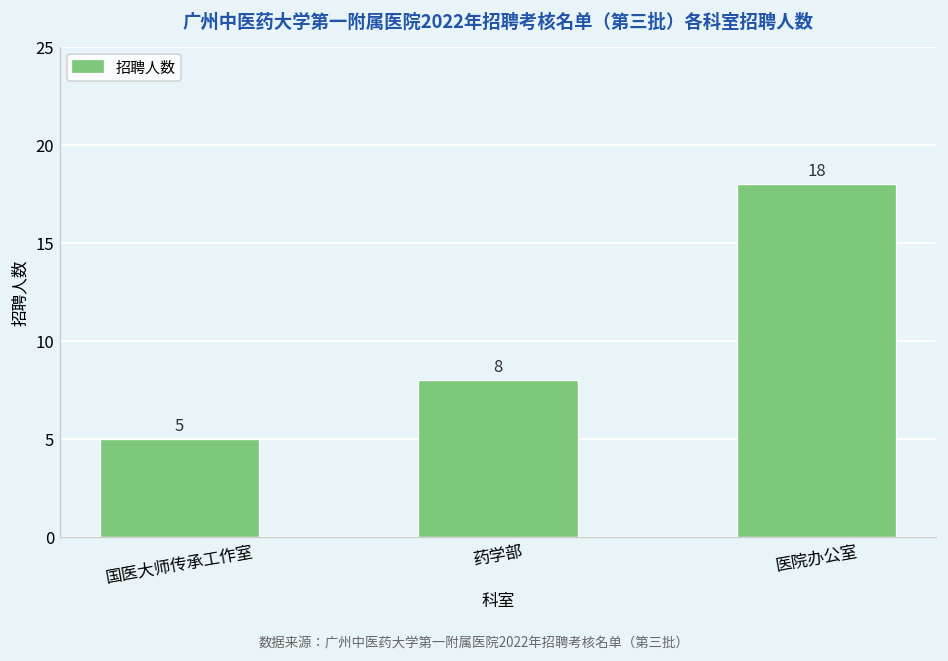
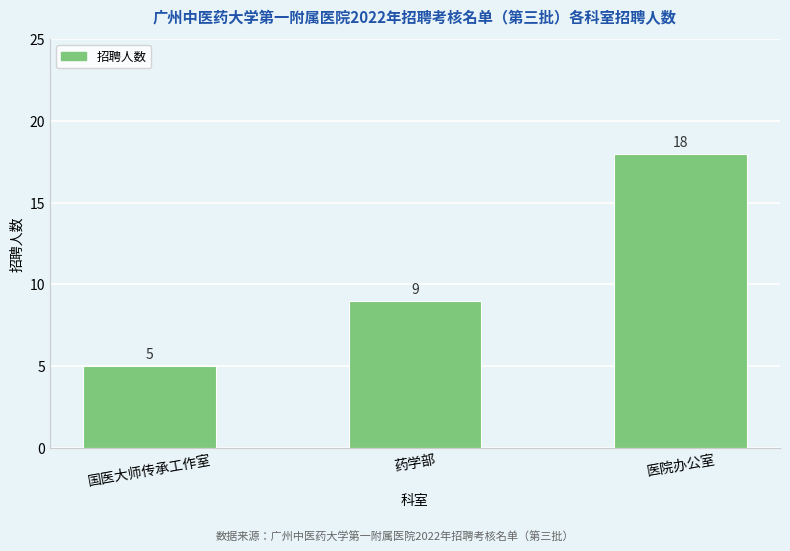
药学部: 8 -> 9
